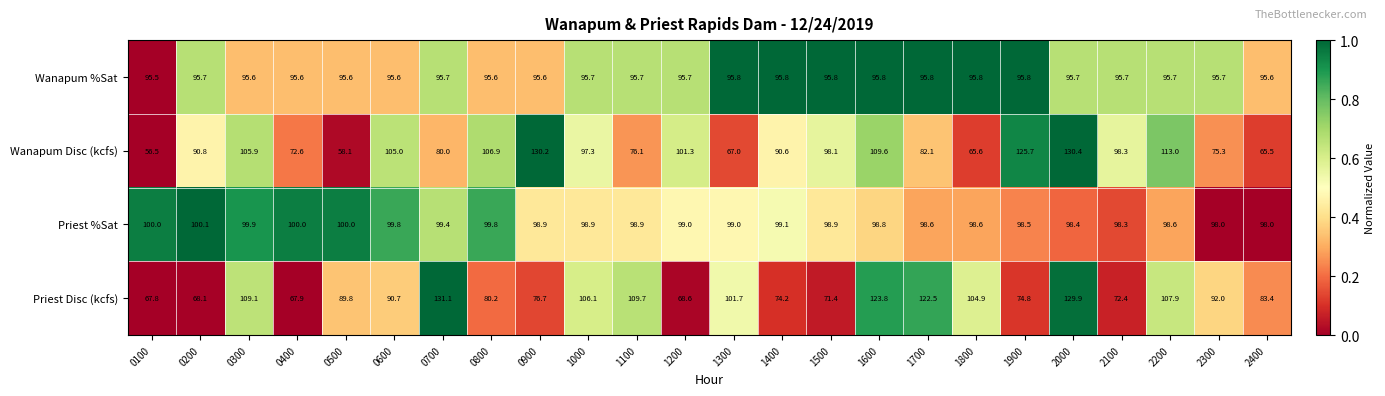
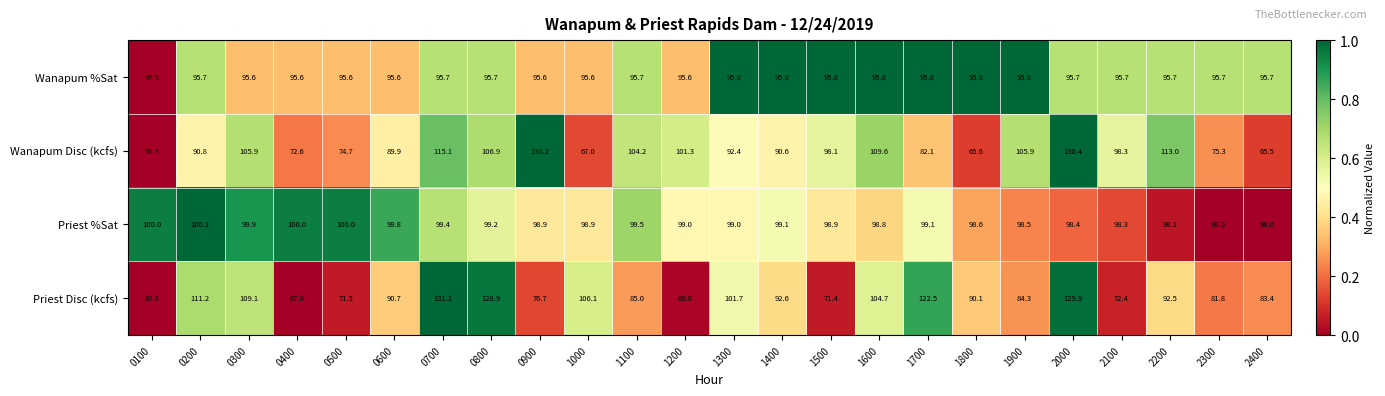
Wanapum %Sat, 0800: 95.6 -> 95.7
Wanapum %Sat, 1000: 95.7 -> 95.6
Wanapum %Sat, 1200: 95.7 -> 95.6
Wanapum %Sat, 2400: 95.6 -> 95.7
Wanapum Disc (kcfs), 0500: 58.1 -> 74.7
Wanapum Disc (kcfs), 0600: 105.0 -> 89.9
Wanapum Disc (kcfs), 0700: 80.0 -> 115.1
Wanapum Disc (kcfs), 1000: 97.3 -> 67.0
Wanapum Disc (kcfs), 1100: 76.1 -> 104.2
Wanapum Disc (kcfs), 1300: 67.0 -> 92.4
Wanapum Disc (kcfs), 1900: 125.7 -> 105.9
Priest %Sat, 0800: 99.8 -> 99.2
Priest %Sat, 1100: 98.9 -> 99.5
Priest %Sat, 1700: 98.6 -> 99.1
Priest %Sat, 2200: 98.6 -> 98.1
Priest Disc (kcfs), 0200: 68.1 -> 111.2
Priest Disc (kcfs), 0500: 89.8 -> 71.5
Priest Disc (kcfs), 0800: 80.2 -> 128.9
Priest Disc (kcfs), 1100: 109.7 -> 85.0
Priest Disc (kcfs), 1400: 74.2 -> 92.6
Priest Disc (kcfs), 1600: 123.8 -> 104.7
Priest Disc (kcfs), 1800: 104.9 -> 90.1
Priest Disc (kcfs), 1900: 74.8 -> 84.3
Priest Disc (kcfs), 2200: 107.9 -> 92.5
Priest Disc (kcfs), 2300: 92.0 -> 81.8
